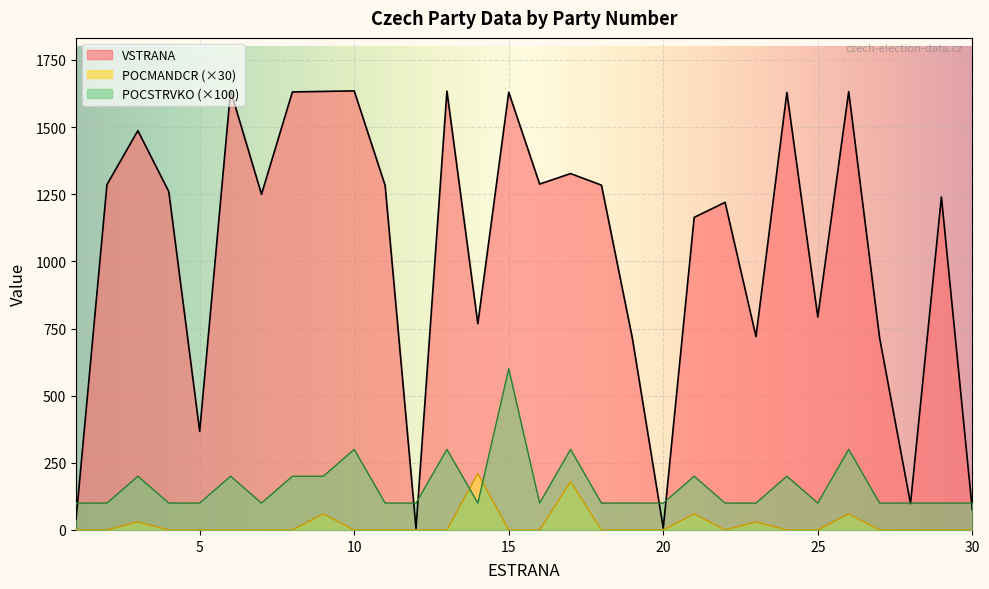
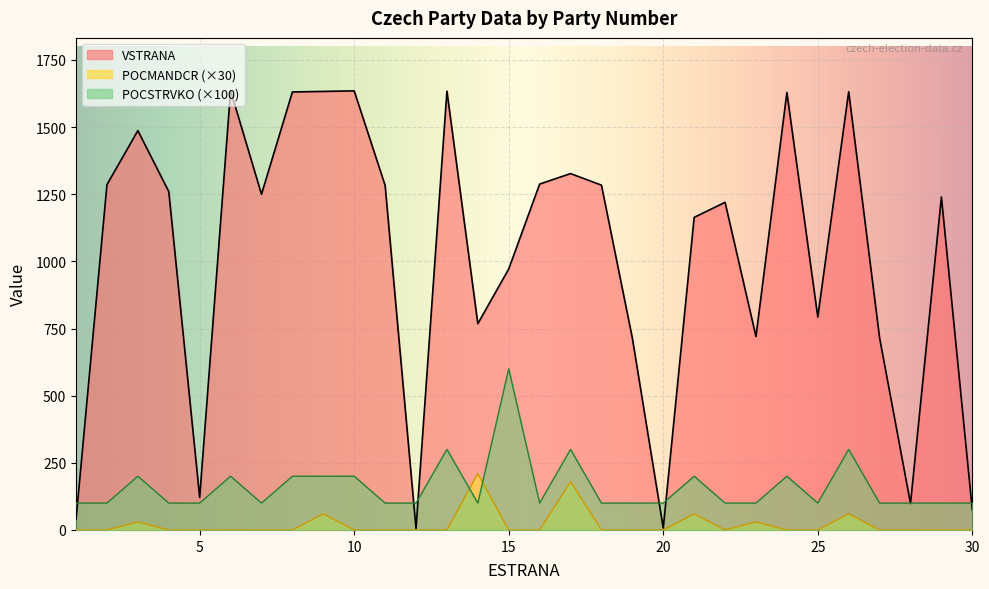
VSTRANA, 5: 370 -> 120
POCSTRVKO (×100), 10: 300 -> 200
VSTRANA, 15: 1630 -> 970
